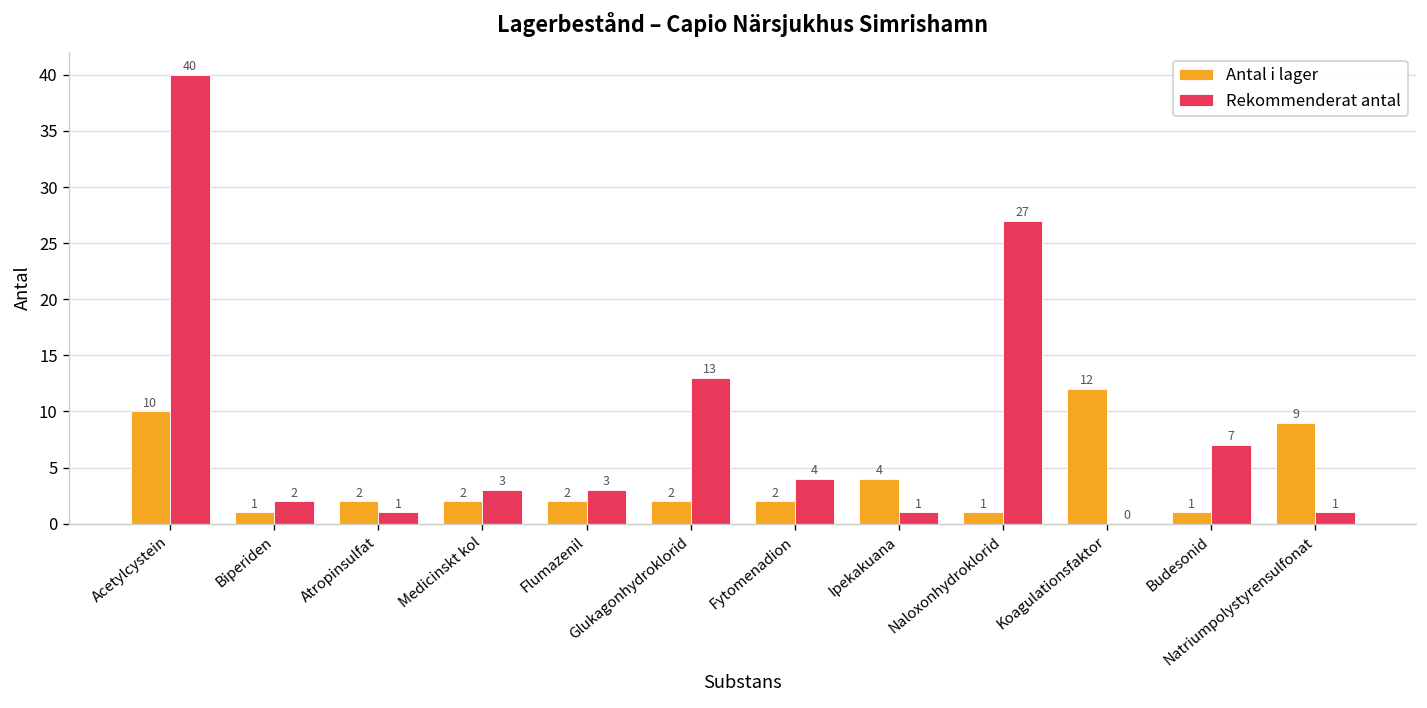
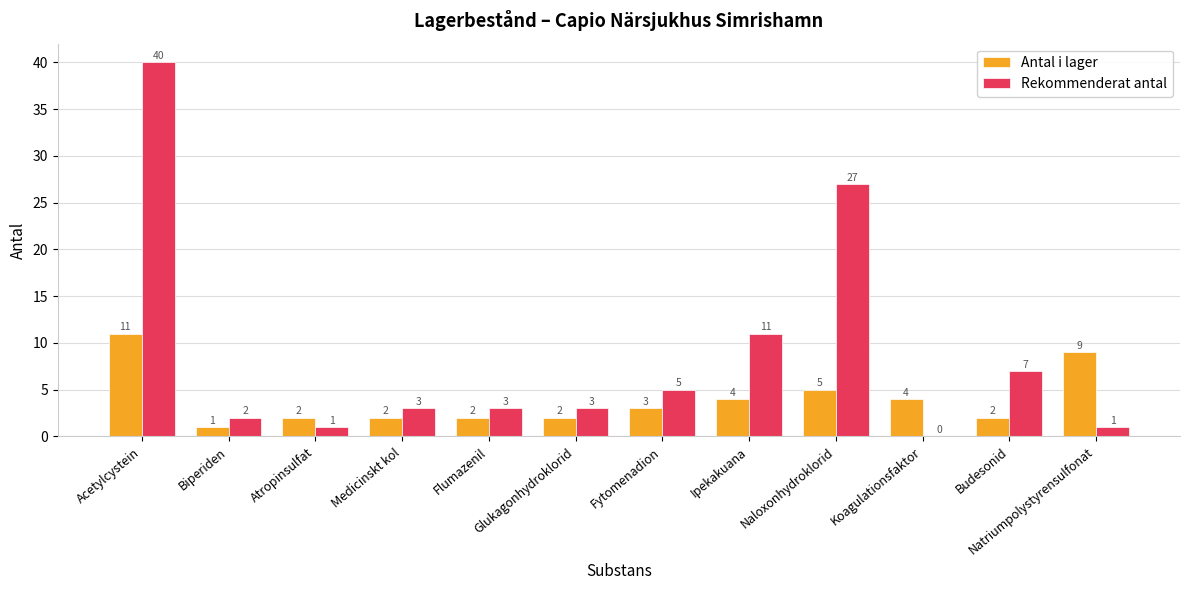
Antal i lager, Acetylcystein: 10 -> 11
Rekommenderat antal, Glukagonhydroklorid: 13 -> 3
Antal i lager, Fytomenadion: 2 -> 3
Rekommenderat antal, Fytomenadion: 4 -> 5
Rekommenderat antal, Ipekakuana: 1 -> 11
Antal i lager, Naloxonhydroklorid: 1 -> 5
Antal i lager, Koagulationsfaktor: 12 -> 4
Antal i lager, Budesonid: 1 -> 2
